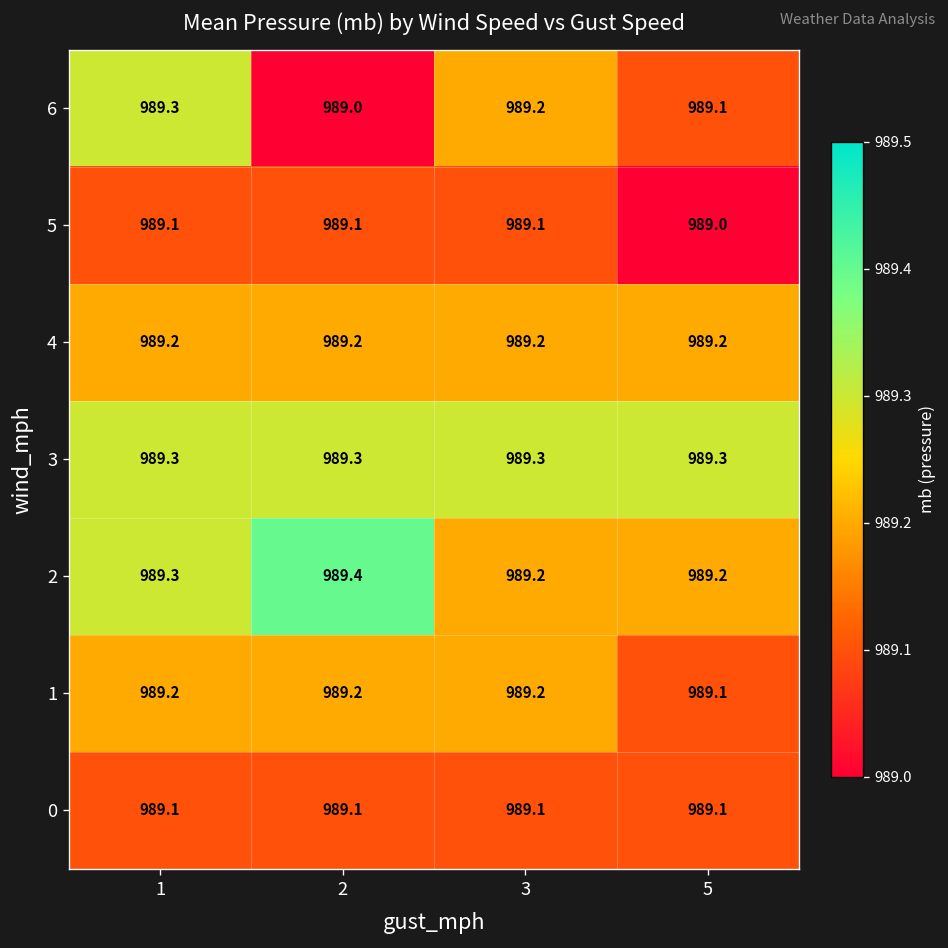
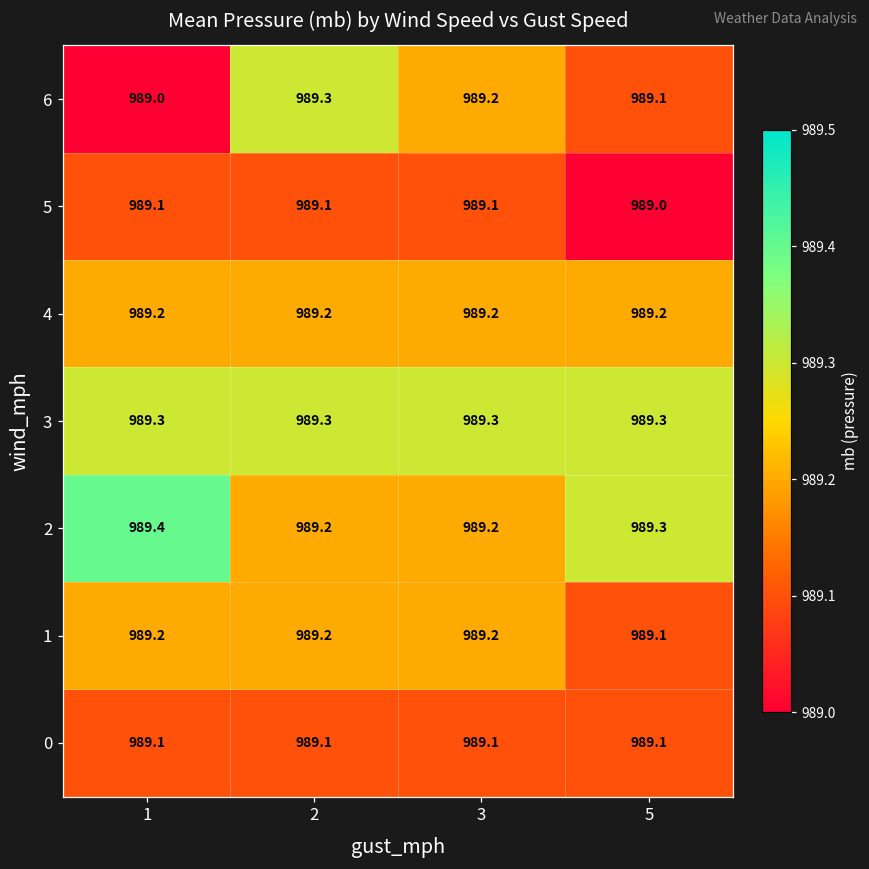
6, 1: 989.3 -> 989.0
6, 2: 989.0 -> 989.3
2, 1: 989.3 -> 989.4
2, 2: 989.4 -> 989.2
2, 5: 989.2 -> 989.3
